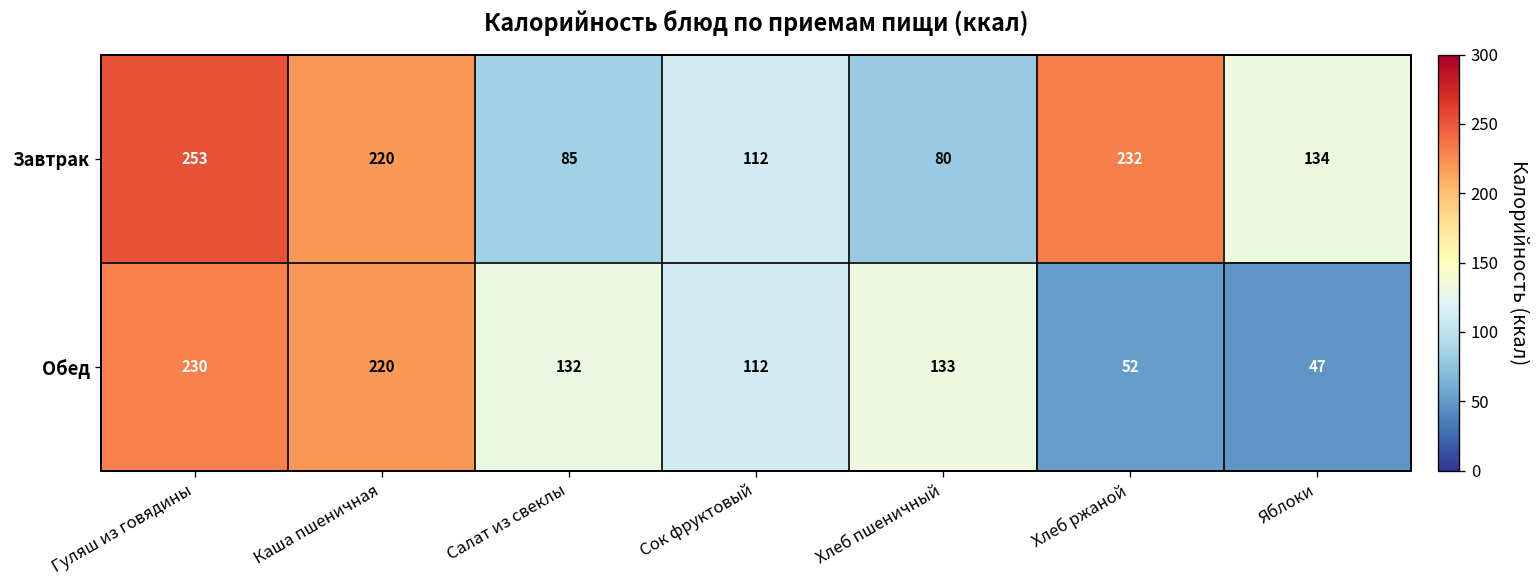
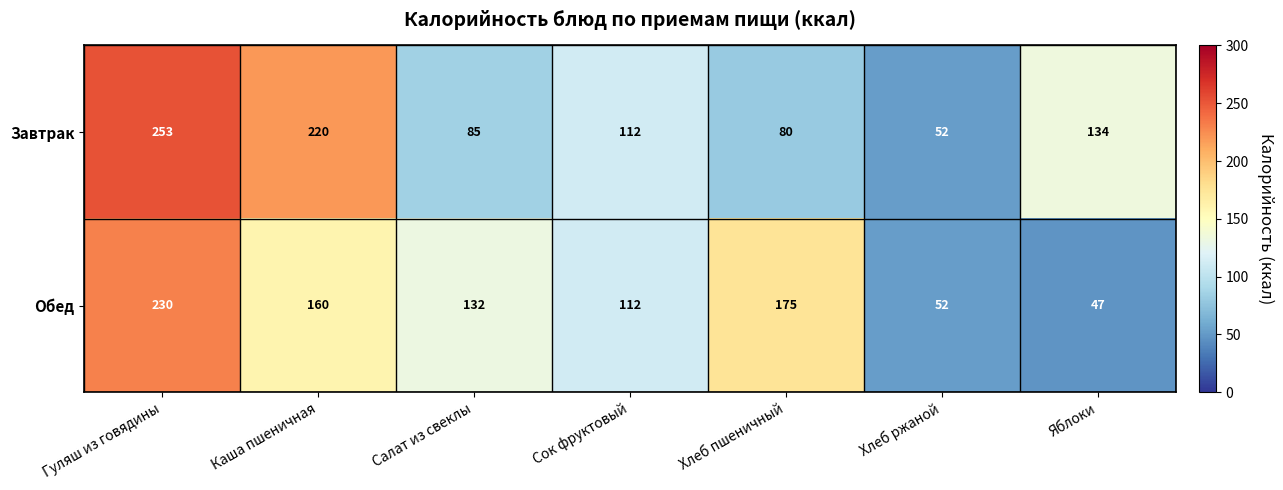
Завтрак, Хлеб ржаной: 232 -> 52
Обед, Каша пшеничная: 220 -> 160
Обед, Хлеб пшеничный: 133 -> 175
